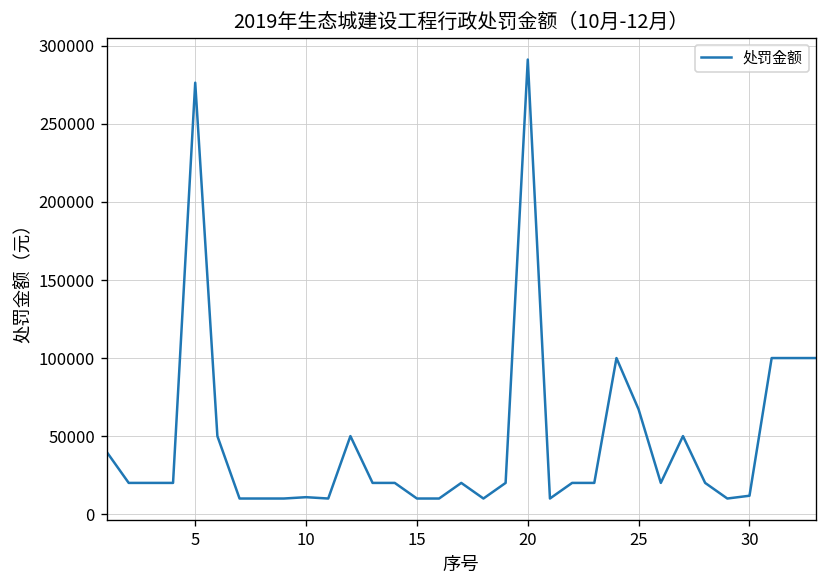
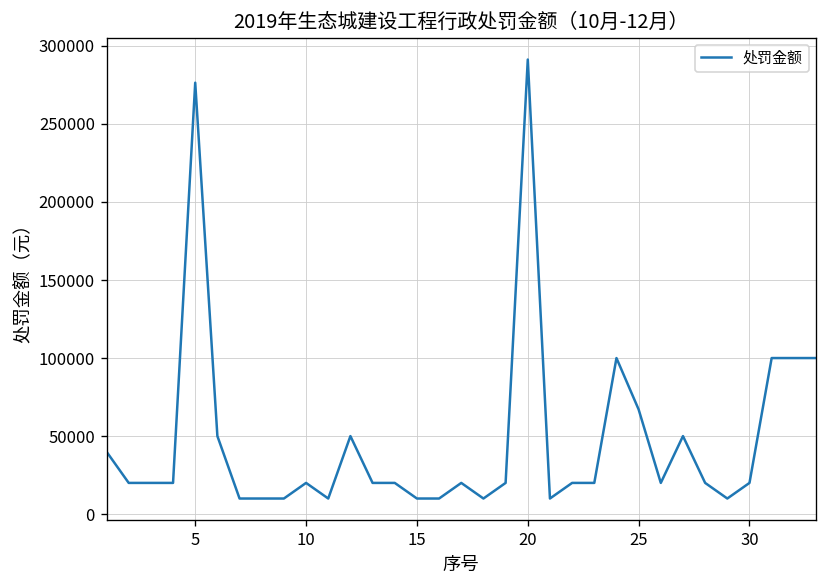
10: 11000 -> 20000
30: 12000 -> 20000
